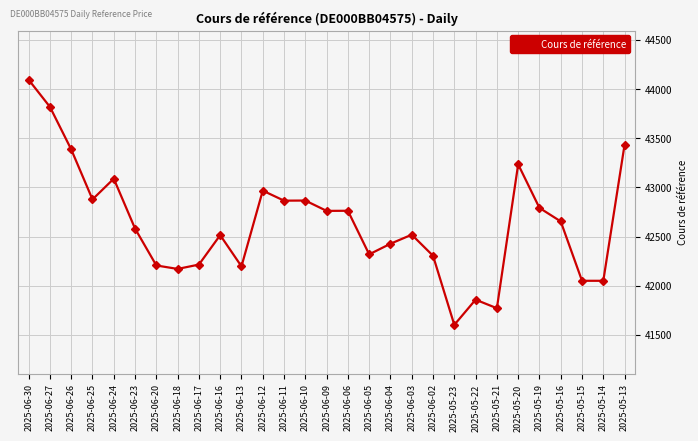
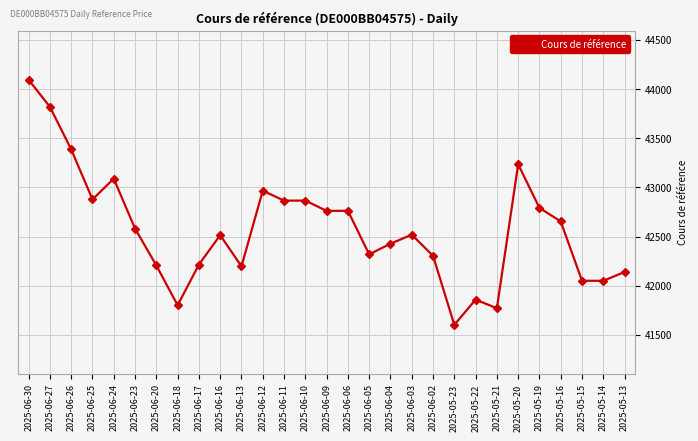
2025-06-18: 42200 -> 41800
2025-05-13: 43400 -> 42100
